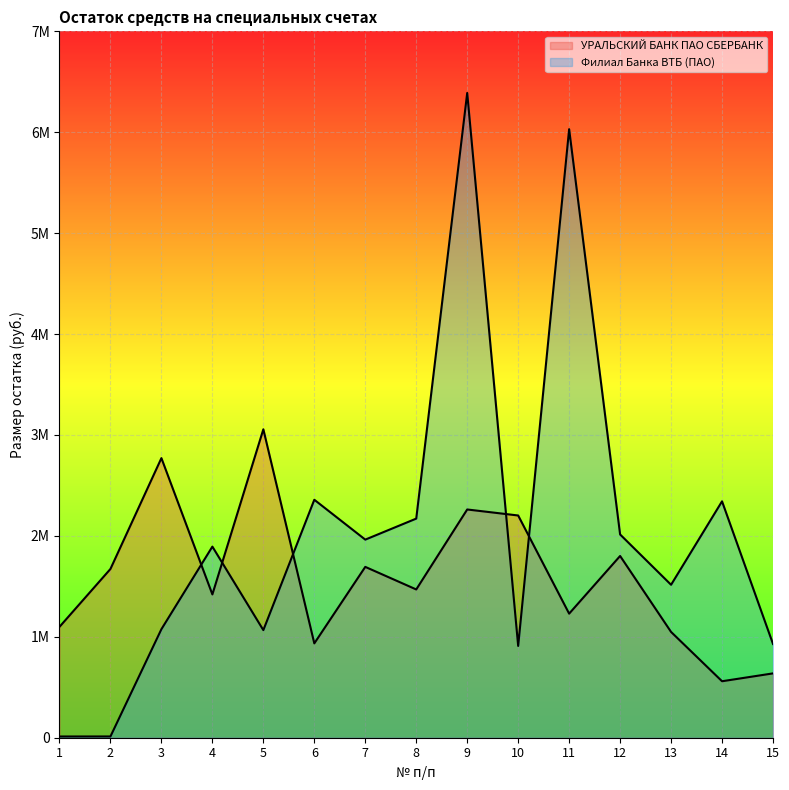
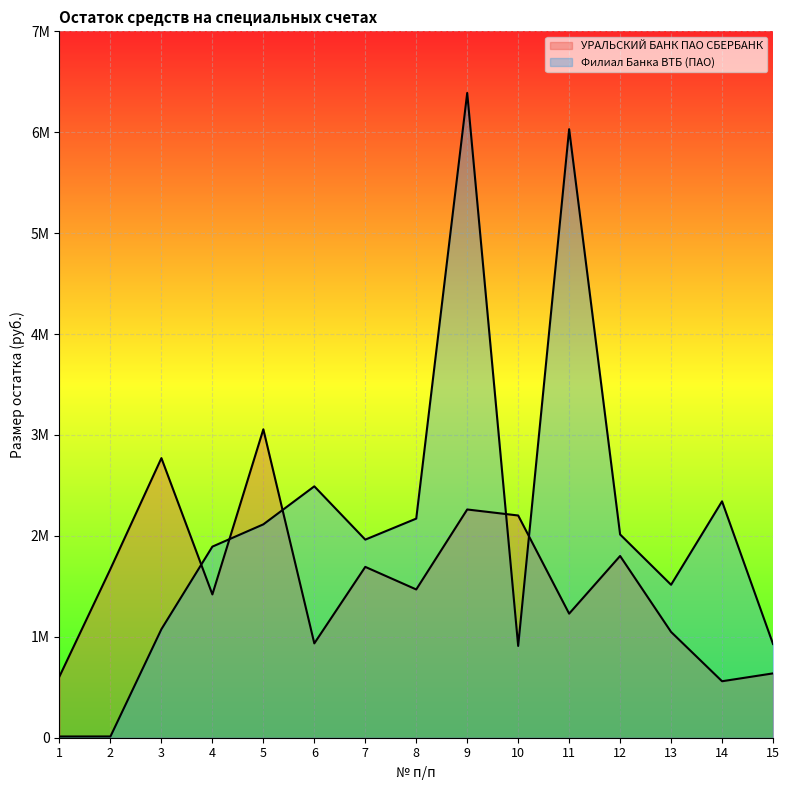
УРАЛЬСКИЙ БАНК ПАО СБЕРБАНК, 1: 1100000 -> 610000
Филиал Банка ВТБ (ПАО), 5: 1070000 -> 2110000
Филиал Банка ВТБ (ПАО), 6: 2360000 -> 2490000
